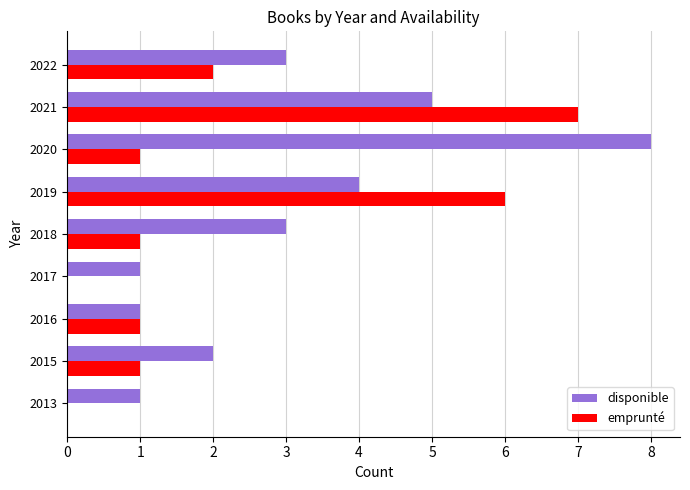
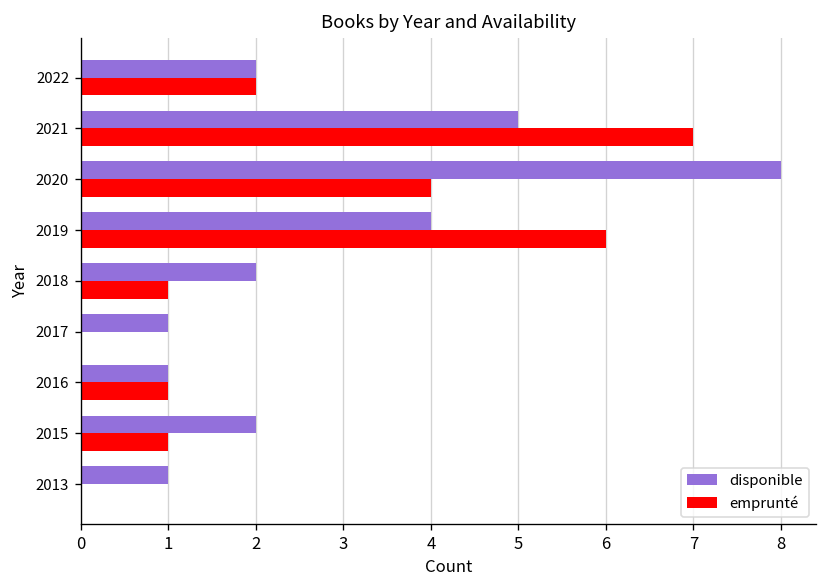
disponible, 2022: 3 -> 2
emprunté, 2020: 1 -> 4
disponible, 2018: 3 -> 2
